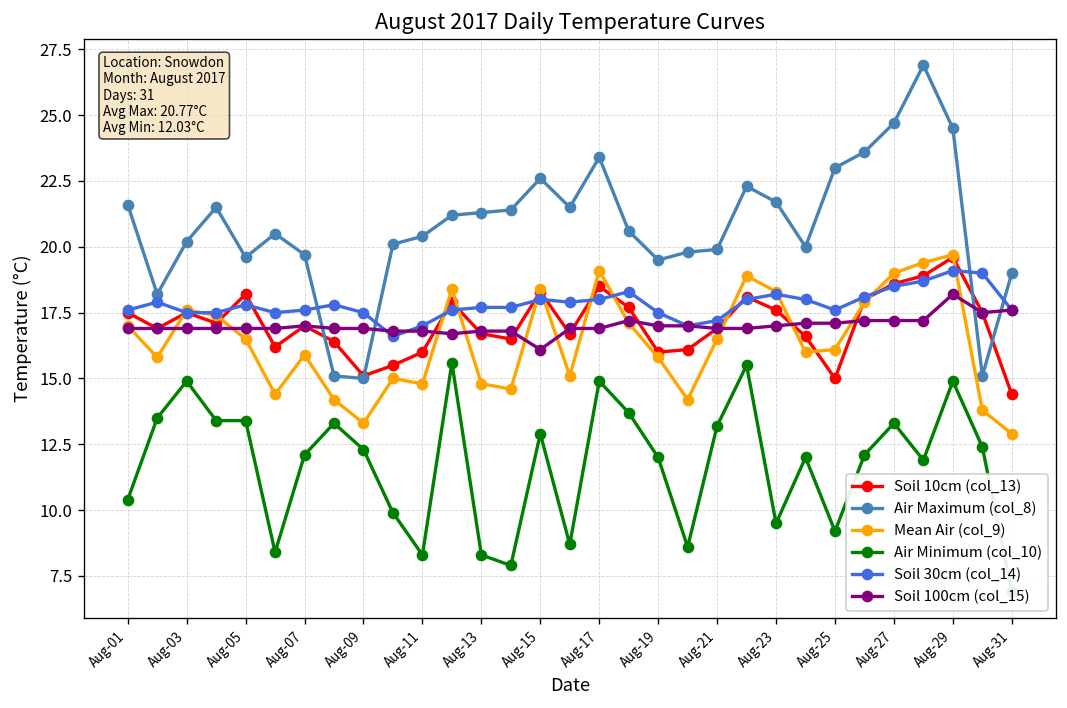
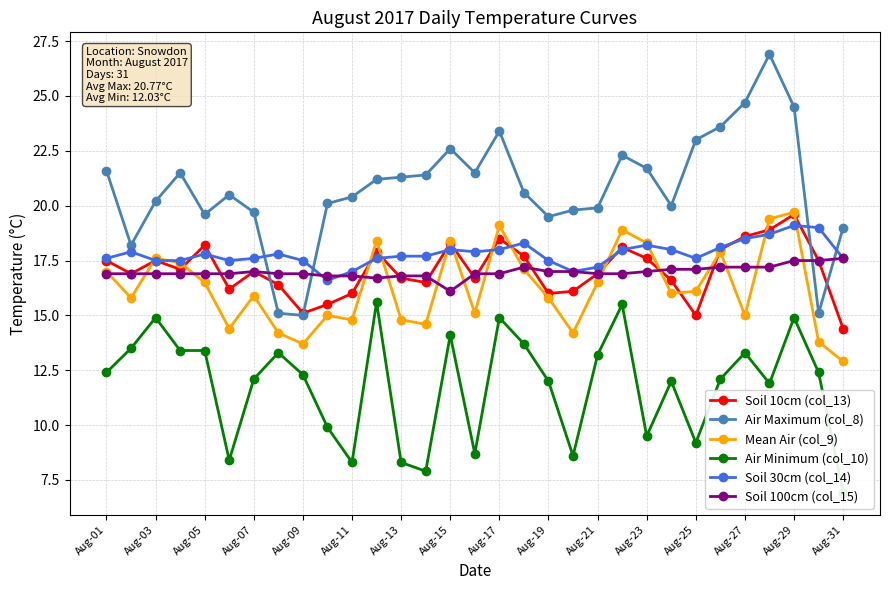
Air Minimum (col_10), Aug-01: 10.4 -> 12.4
Mean Air (col_9), Aug-09: 13.3 -> 13.7
Air Minimum (col_10), Aug-15: 12.9 -> 14.1
Mean Air (col_9), Aug-27: 19 -> 15
Soil 100cm (col_15), Aug-29: 18.2 -> 17.5
